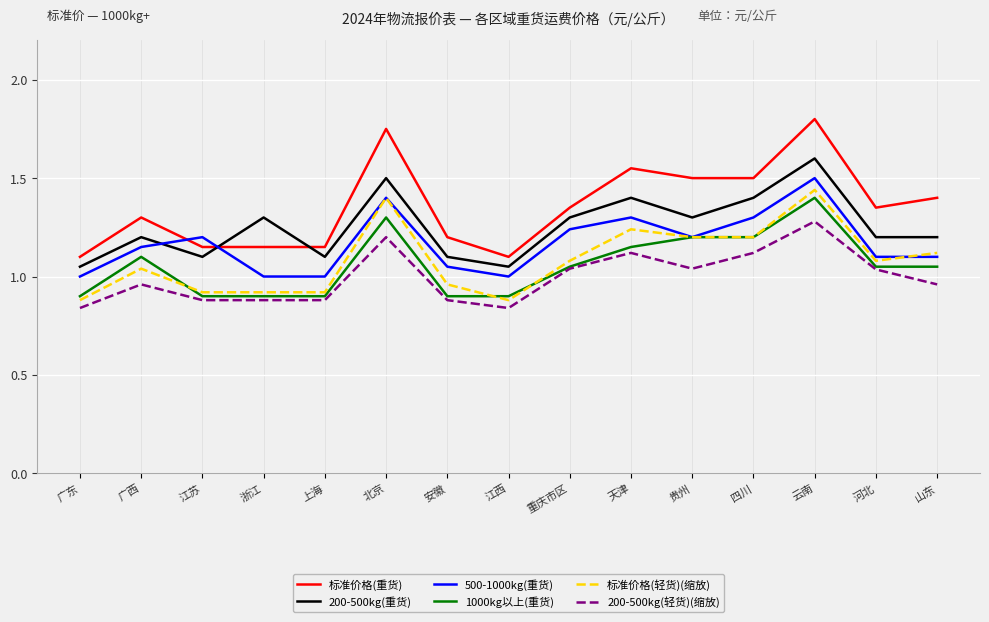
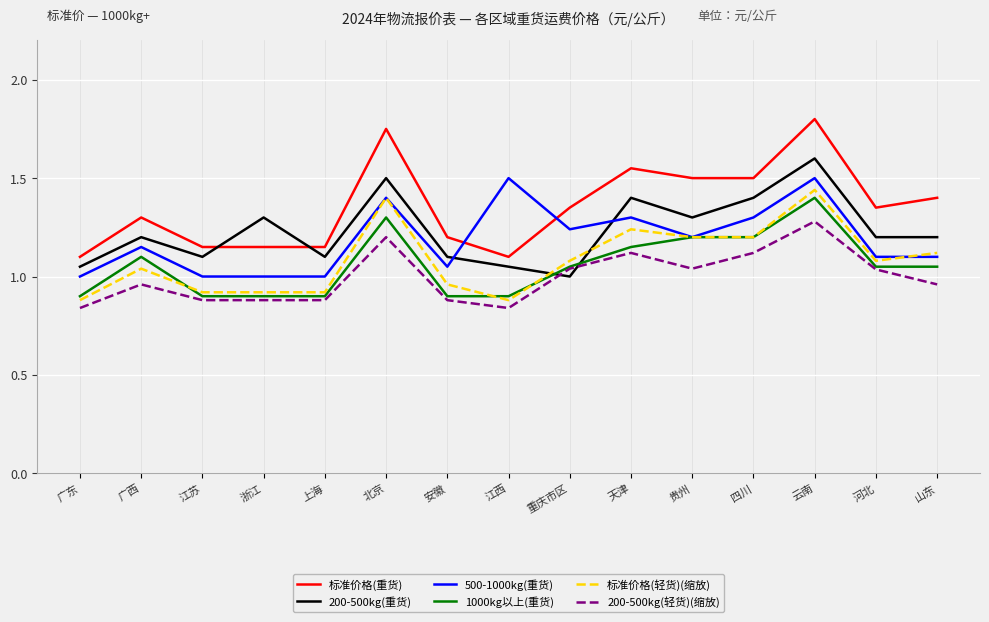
500-1000kg(重货), 江苏: 1.2 -> 1.0
500-1000kg(重货), 江西: 1.0 -> 1.5
200-500kg(重货), 重庆市区: 1.3 -> 1.0
